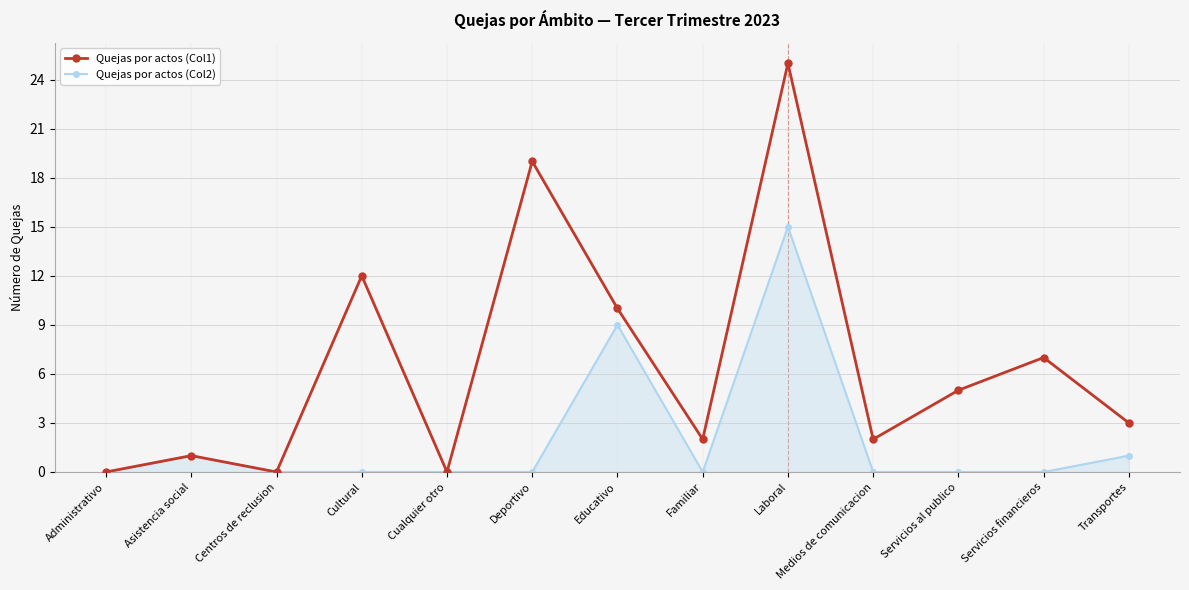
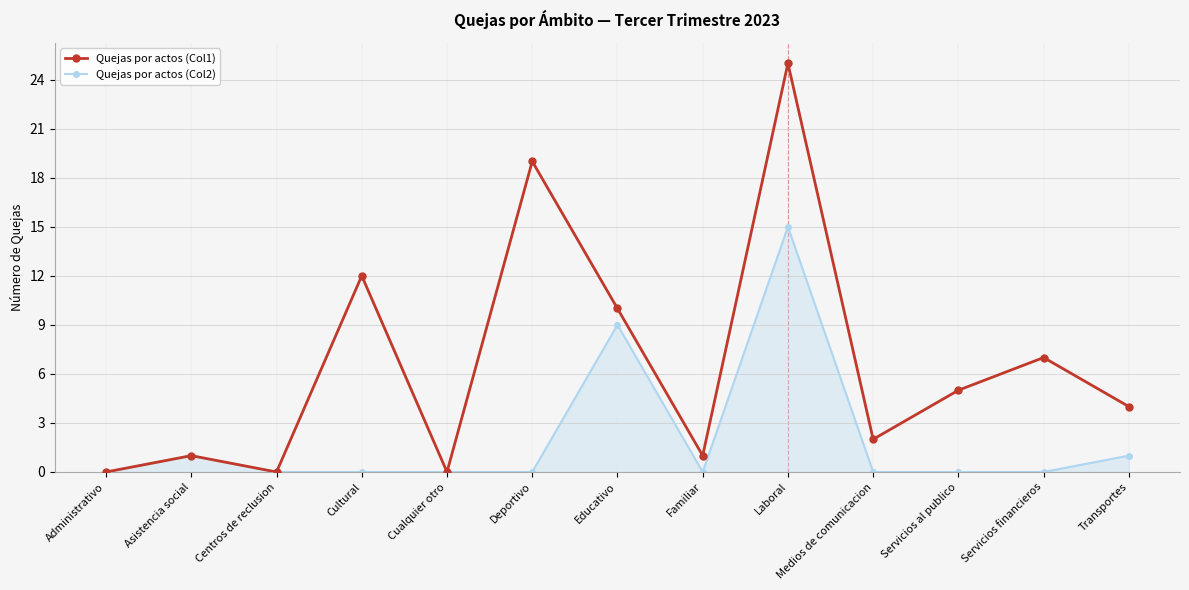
Quejas por actos (Col1), Familiar: 2 -> 1
Quejas por actos (Col1), Transportes: 3 -> 4
